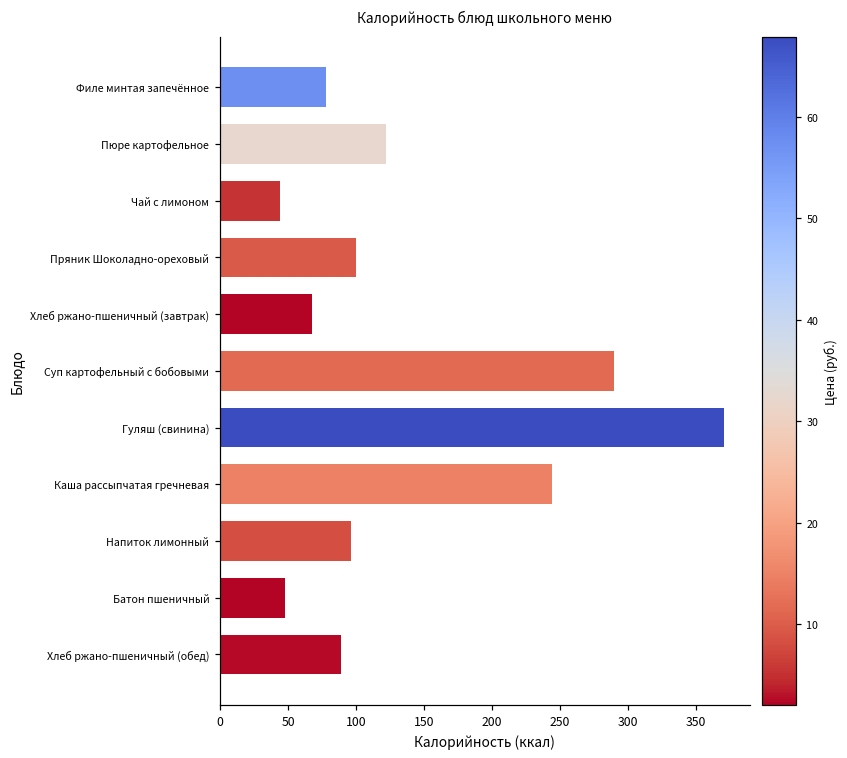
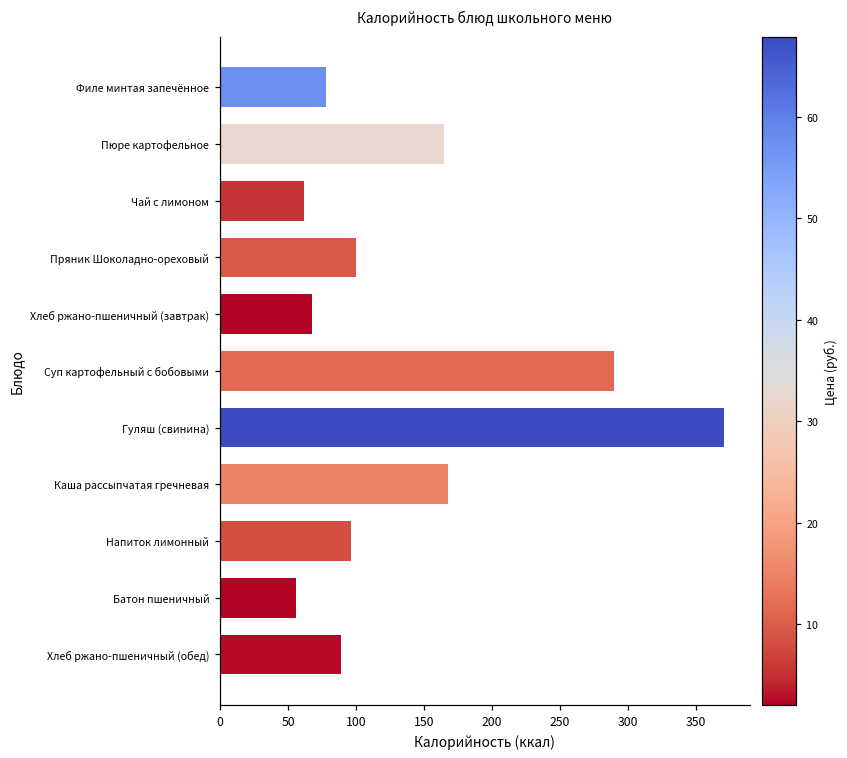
Пюре картофельное: 122 -> 165
Чай с лимоном: 44 -> 62
Каша рассыпчатая гречневая: 244 -> 168
Батон пшеничный: 48 -> 56
